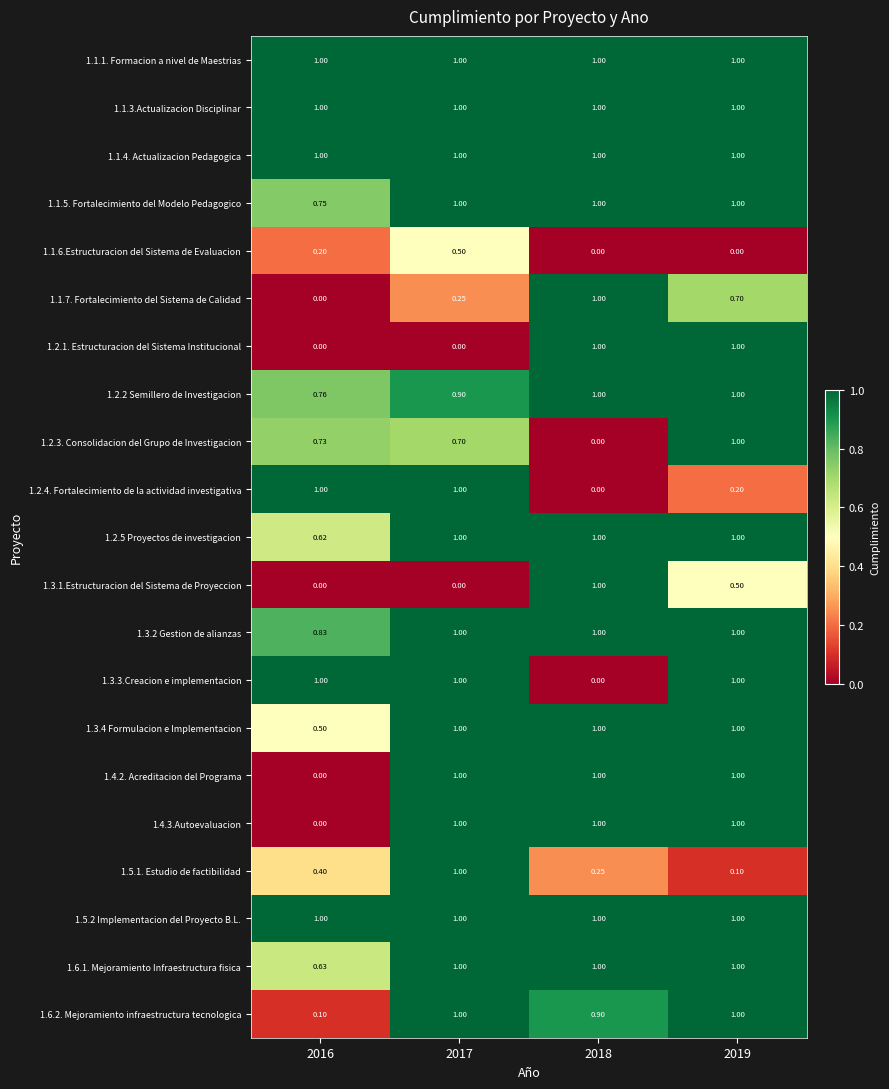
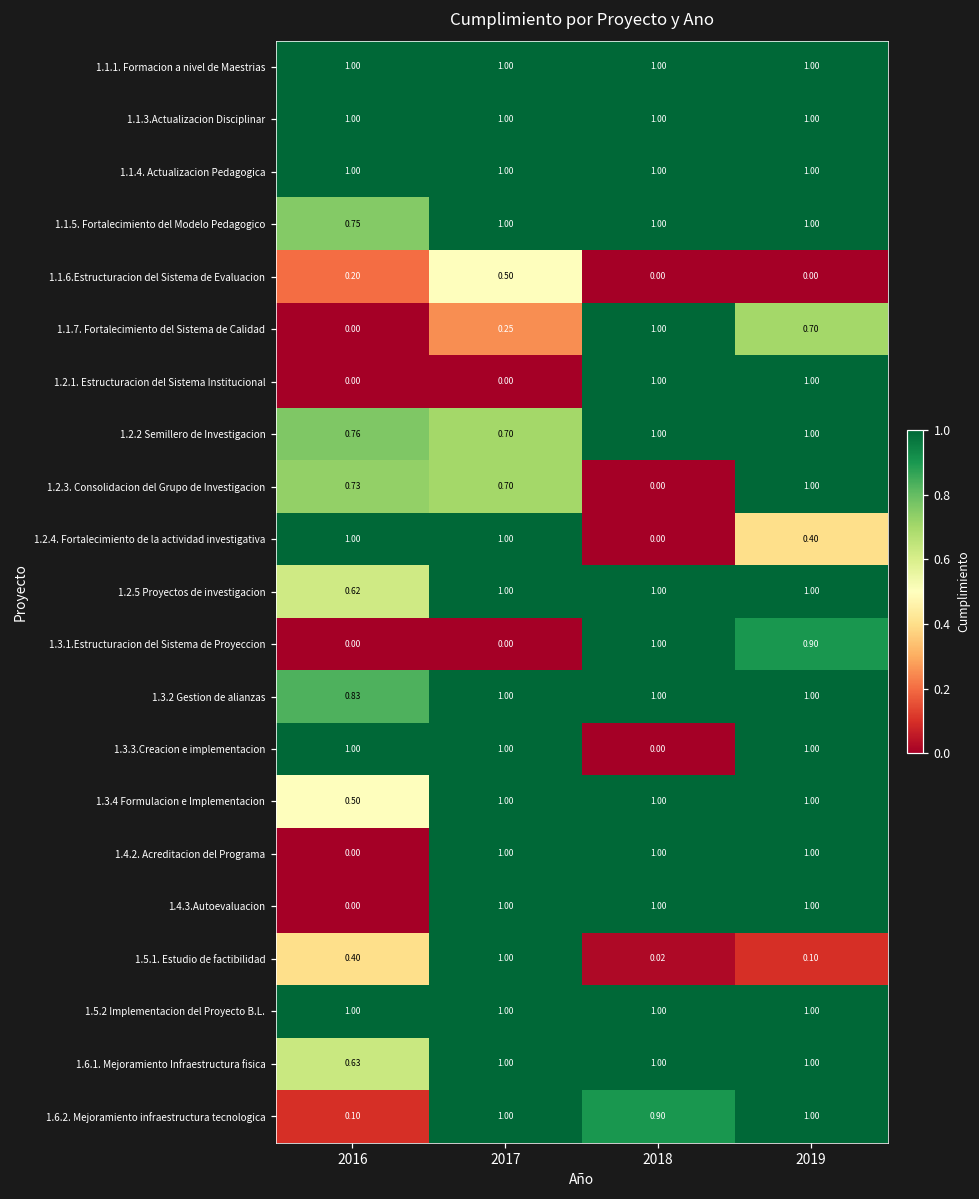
1.2.2 Semillero de Investigacion, 2017: 0.90 -> 0.70
1.2.4. Fortalecimiento de la actividad investigativa, 2019: 0.20 -> 0.40
1.3.1.Estructuracion del Sistema de Proyeccion, 2019: 0.50 -> 0.90
1.5.1. Estudio de factibilidad, 2018: 0.25 -> 0.02
